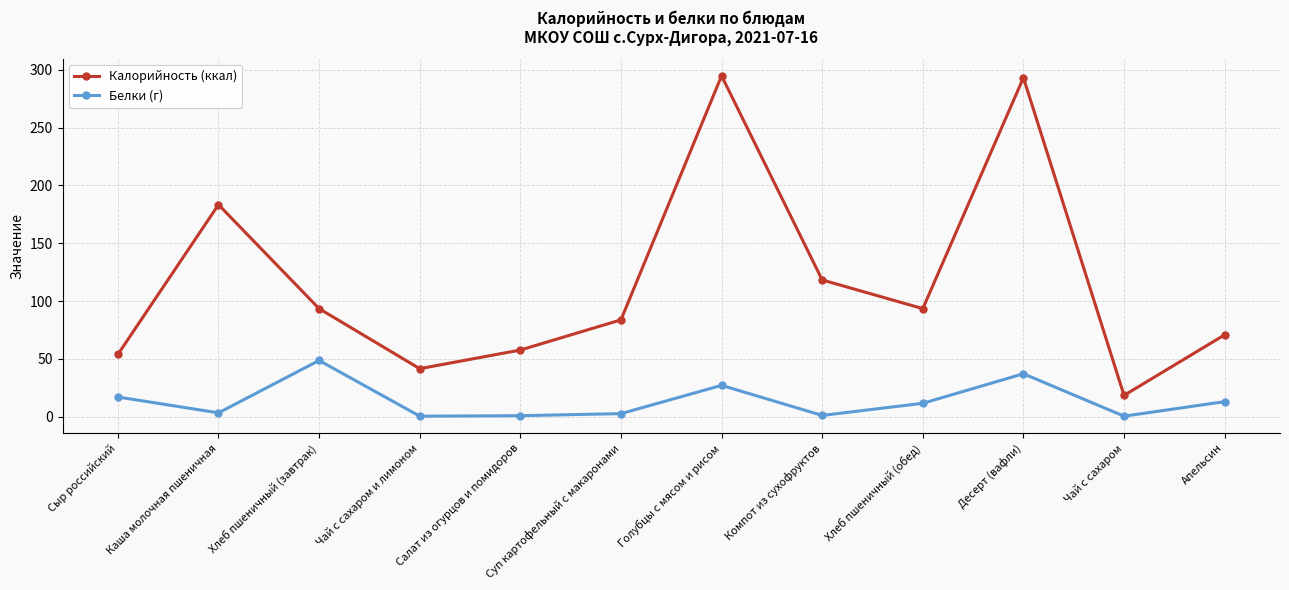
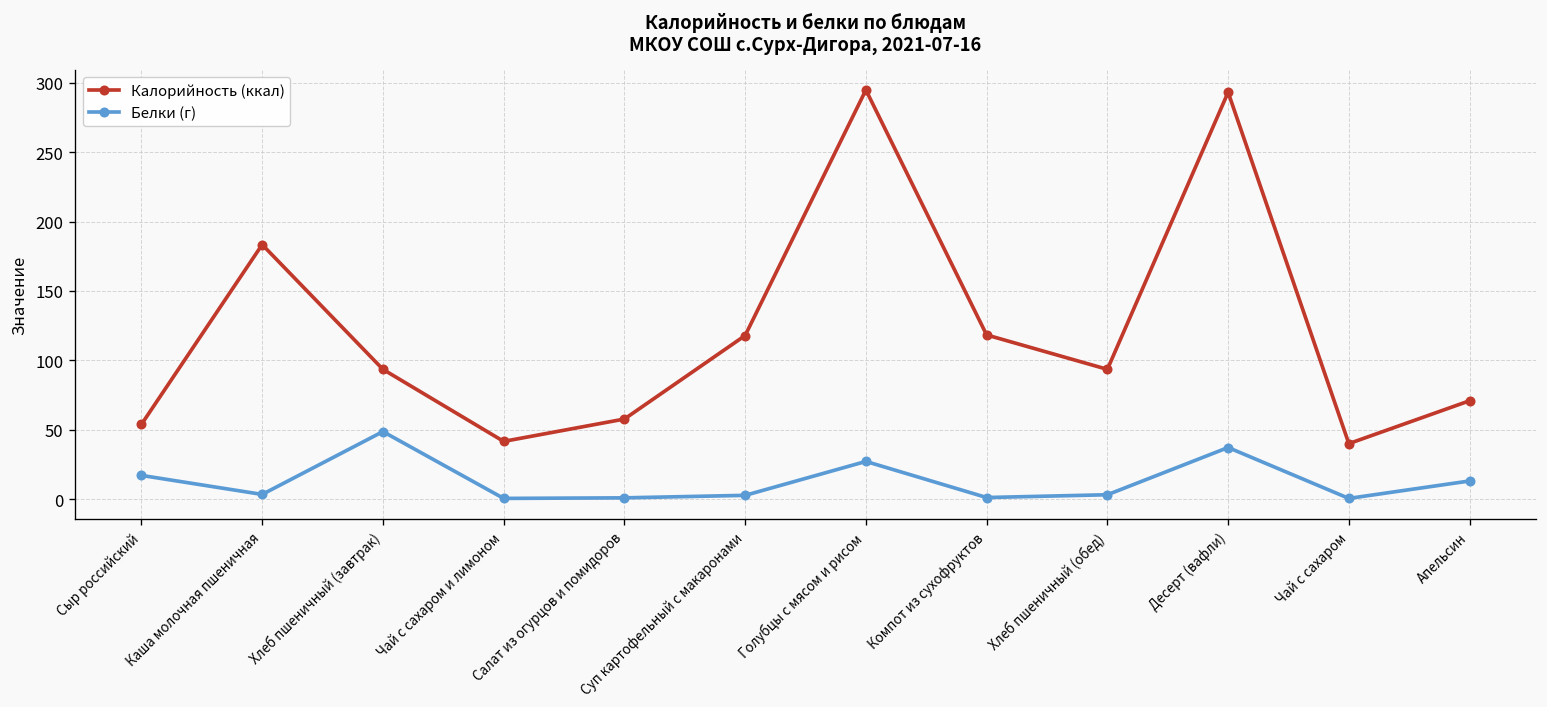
Калорийность (ккал), Суп картофельный с макаронами: 84 -> 118
Белки (г), Хлеб пшеничный (обед): 12 -> 3
Калорийность (ккал), Чай с сахаром: 19 -> 40
